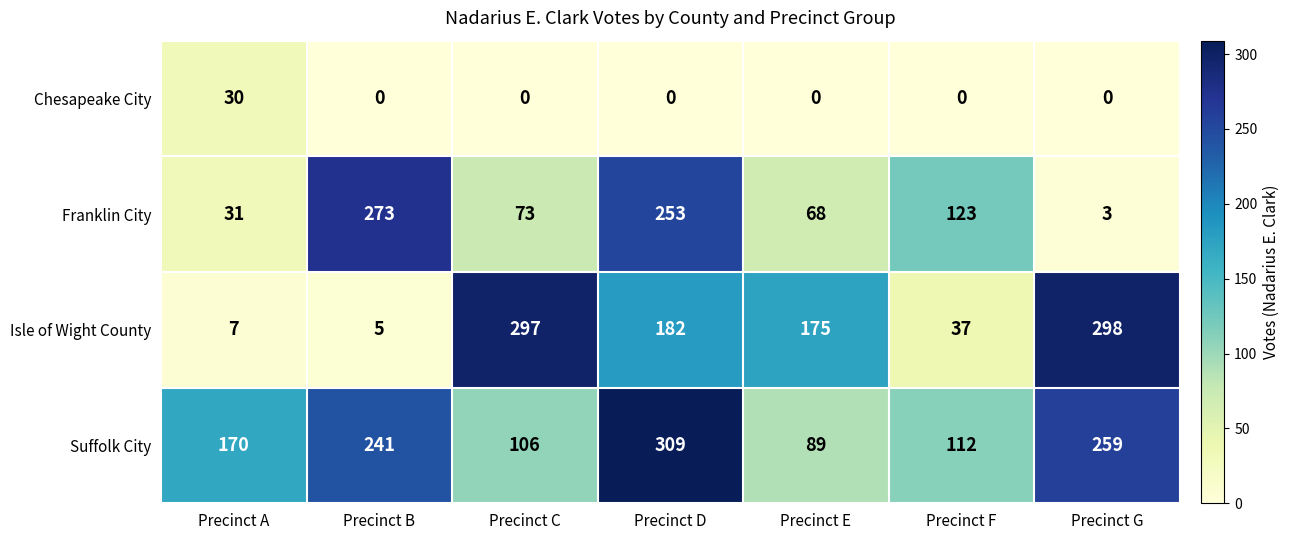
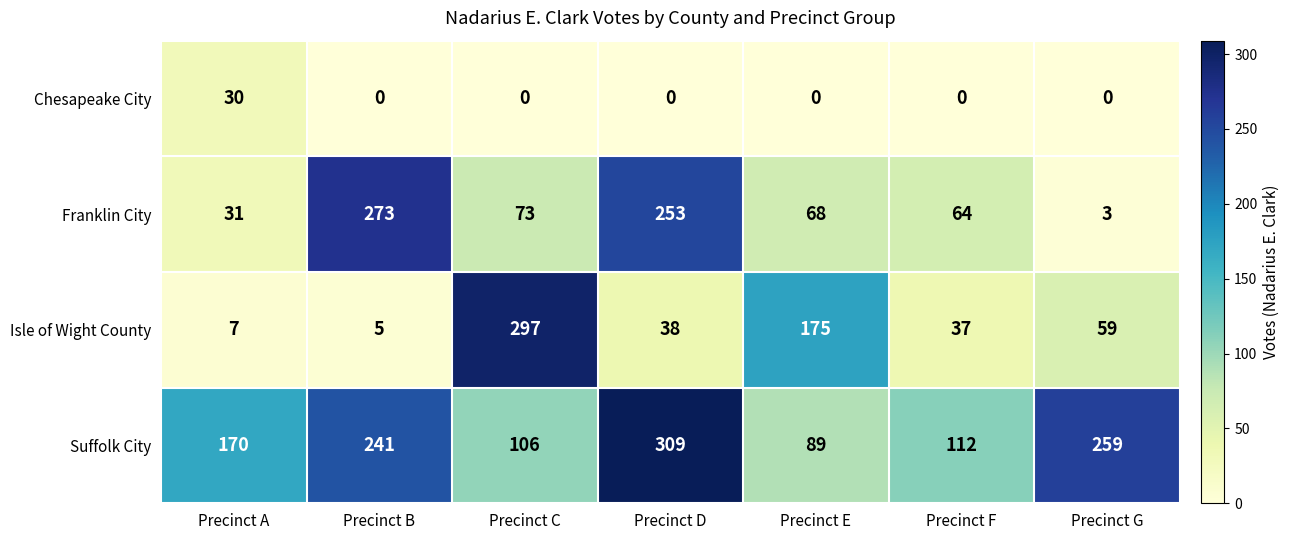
Franklin City, Precinct F: 123 -> 64
Isle of Wight County, Precinct D: 182 -> 38
Isle of Wight County, Precinct G: 298 -> 59
